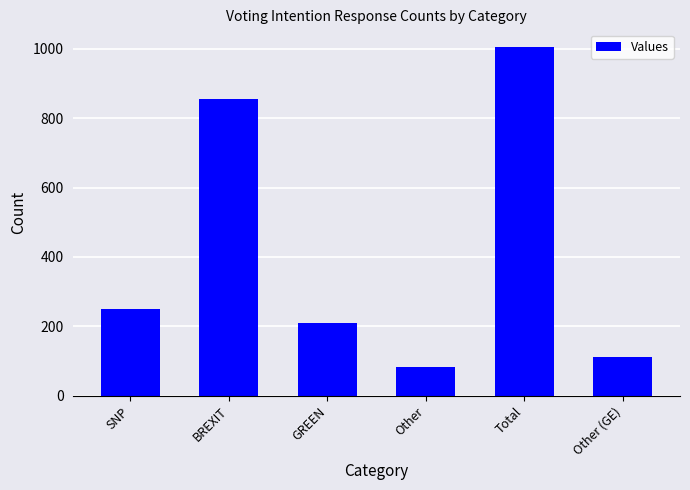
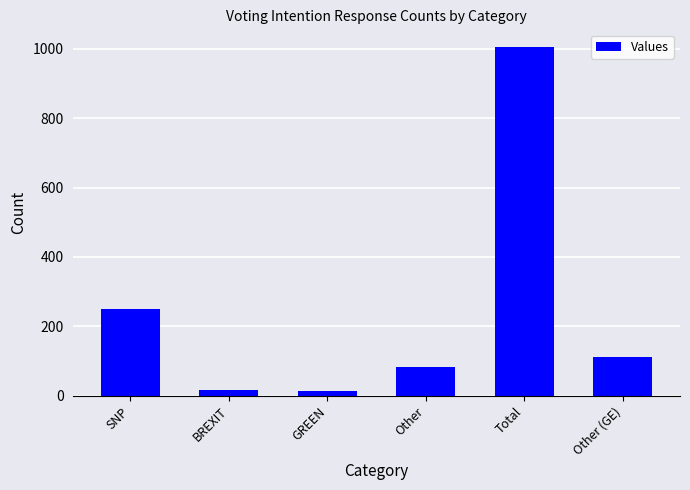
BREXIT: 860 -> 20
GREEN: 210 -> 10
